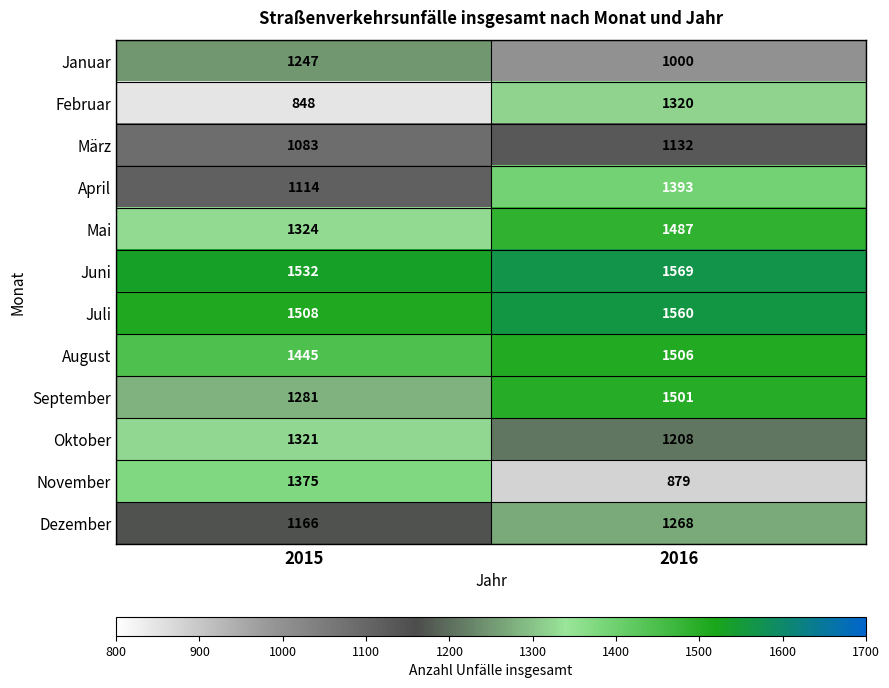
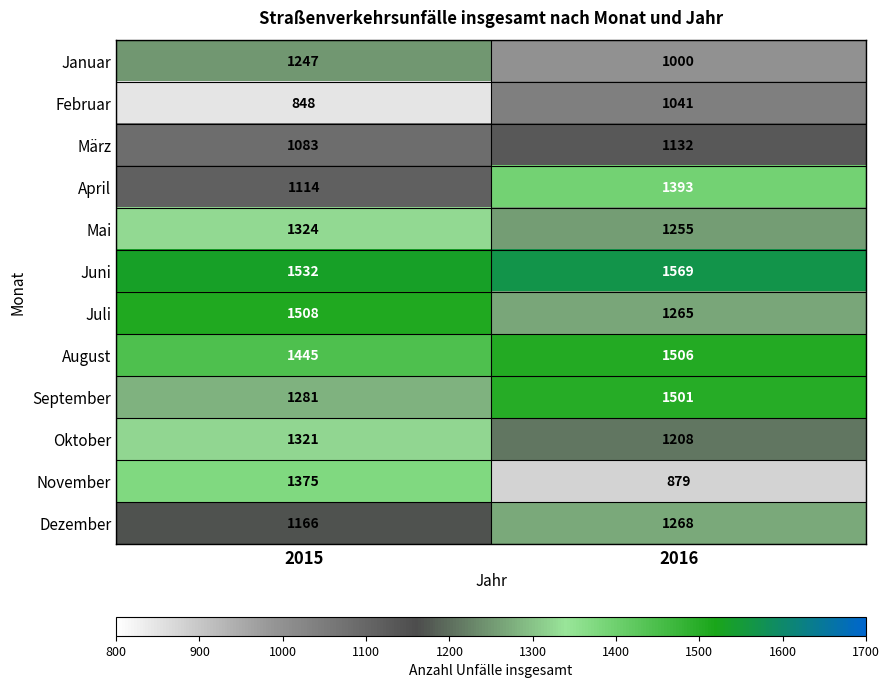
Februar, 2016: 1320 -> 1041
Mai, 2016: 1487 -> 1255
Juli, 2016: 1560 -> 1265
